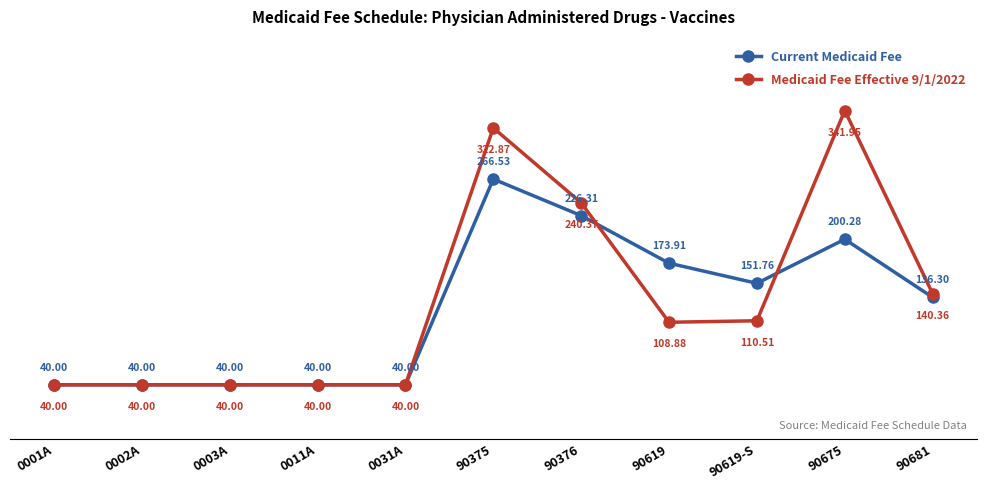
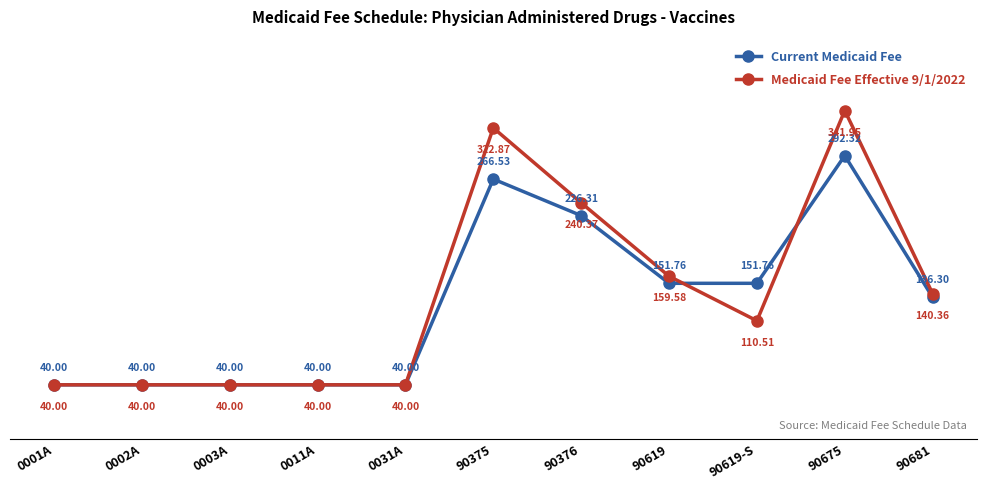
Current Medicaid Fee, 90619: 173.91 -> 151.76
Medicaid Fee Effective 9/1/2022, 90619: 108.88 -> 159.58
Current Medicaid Fee, 90675: 200.28 -> 292.32
